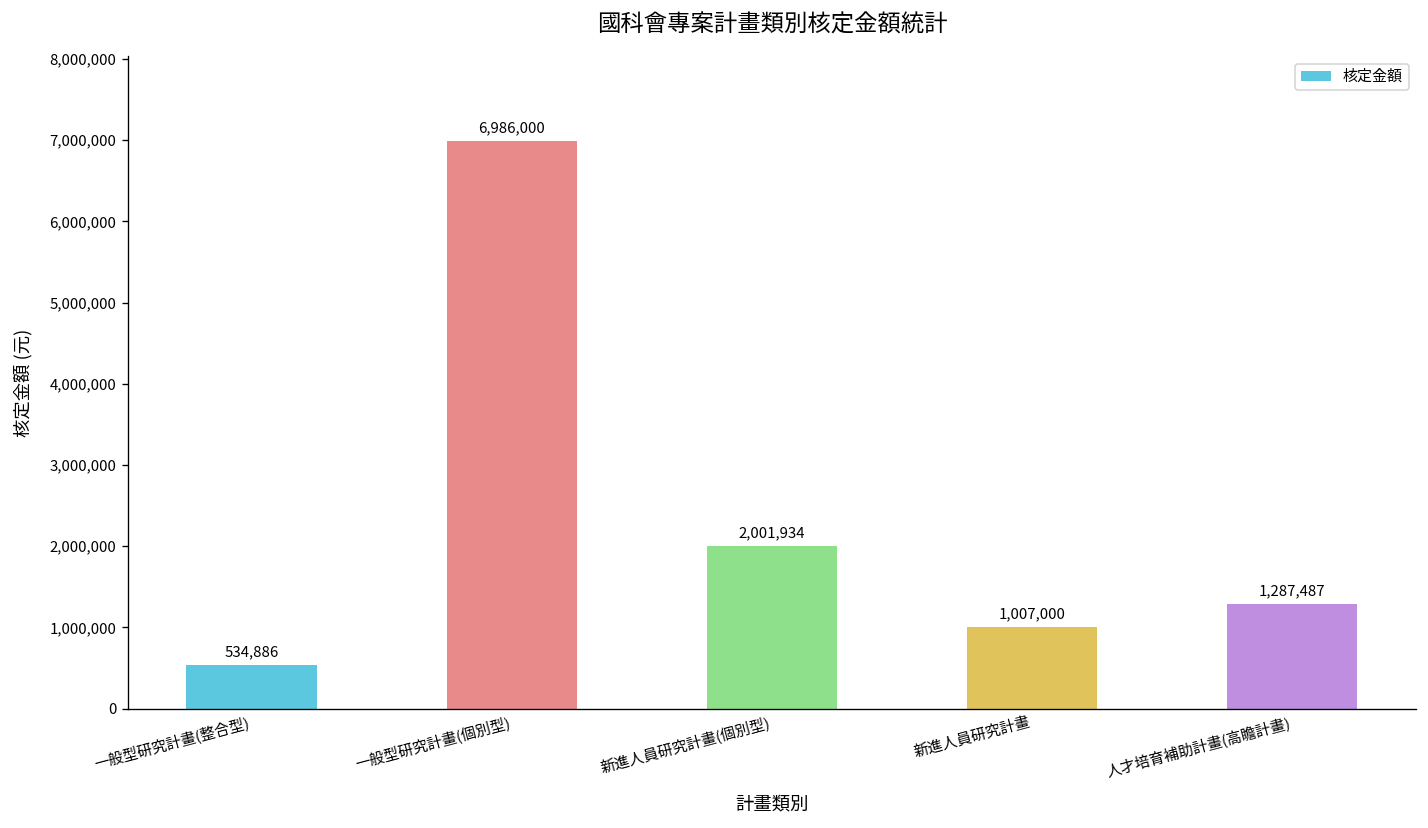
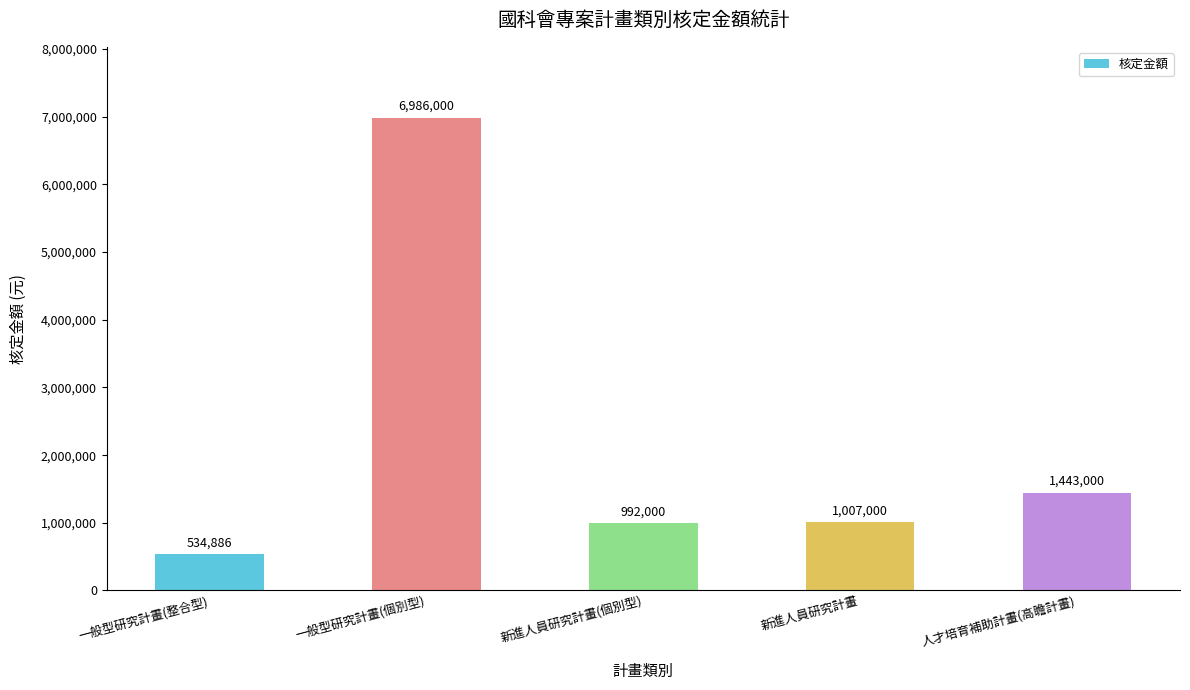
新進人員研究計畫(個別型): 2,001,934 -> 992,000
人才培育補助計畫(高瞻計畫): 1,287,487 -> 1,443,000
